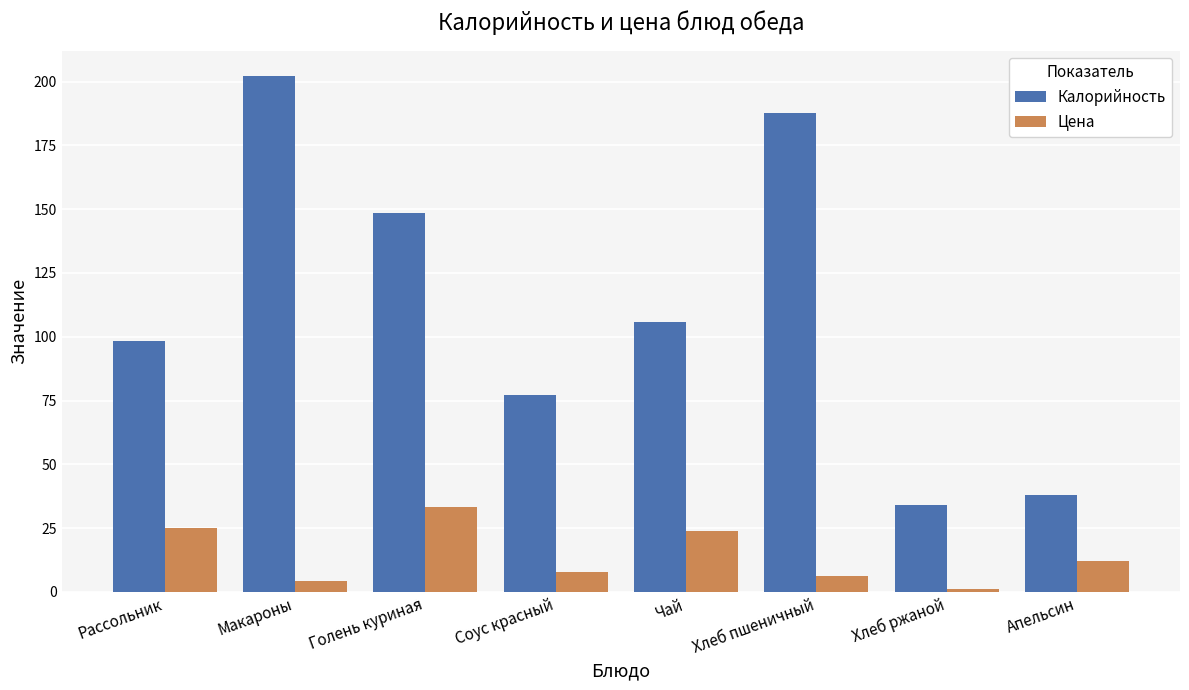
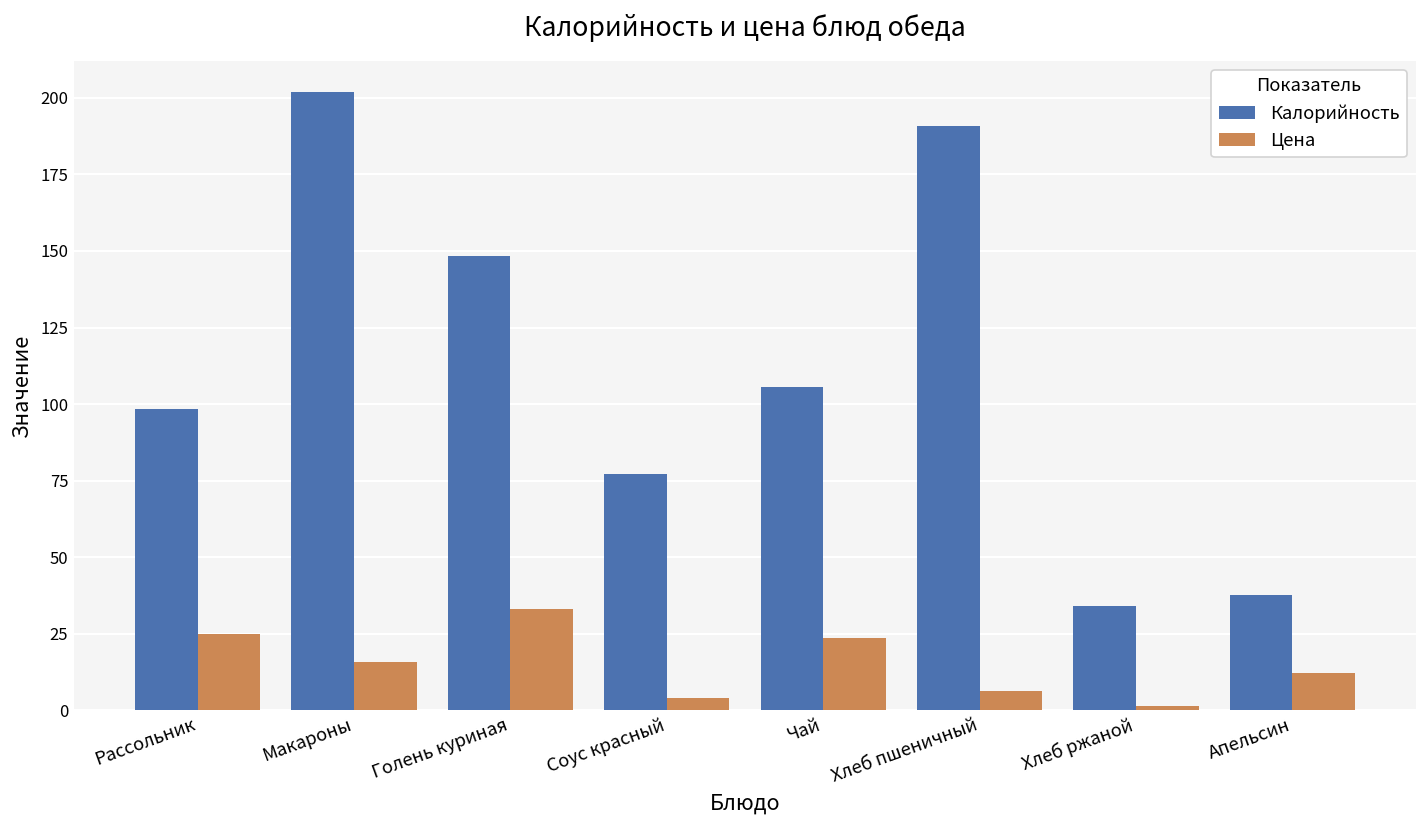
Цена, Макароны: 4 -> 16
Цена, Соус красный: 8 -> 4
Калорийность, Хлеб пшеничный: 188 -> 191
